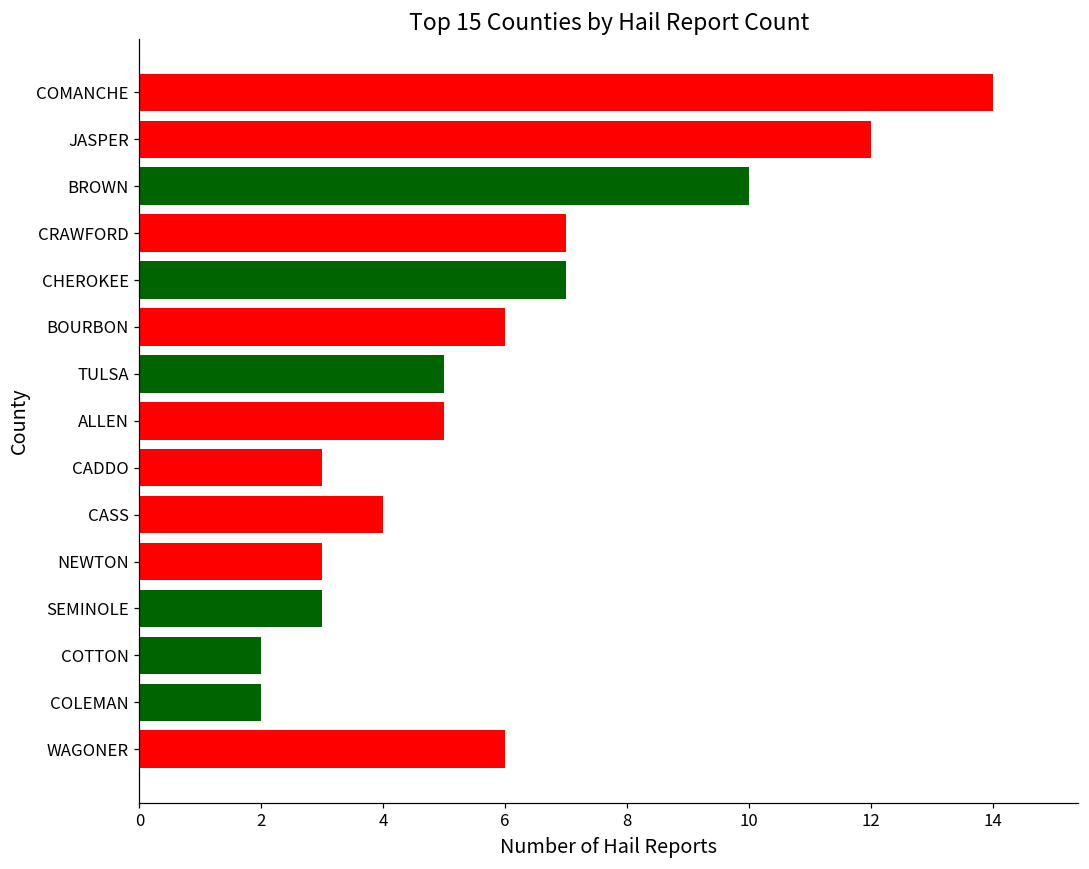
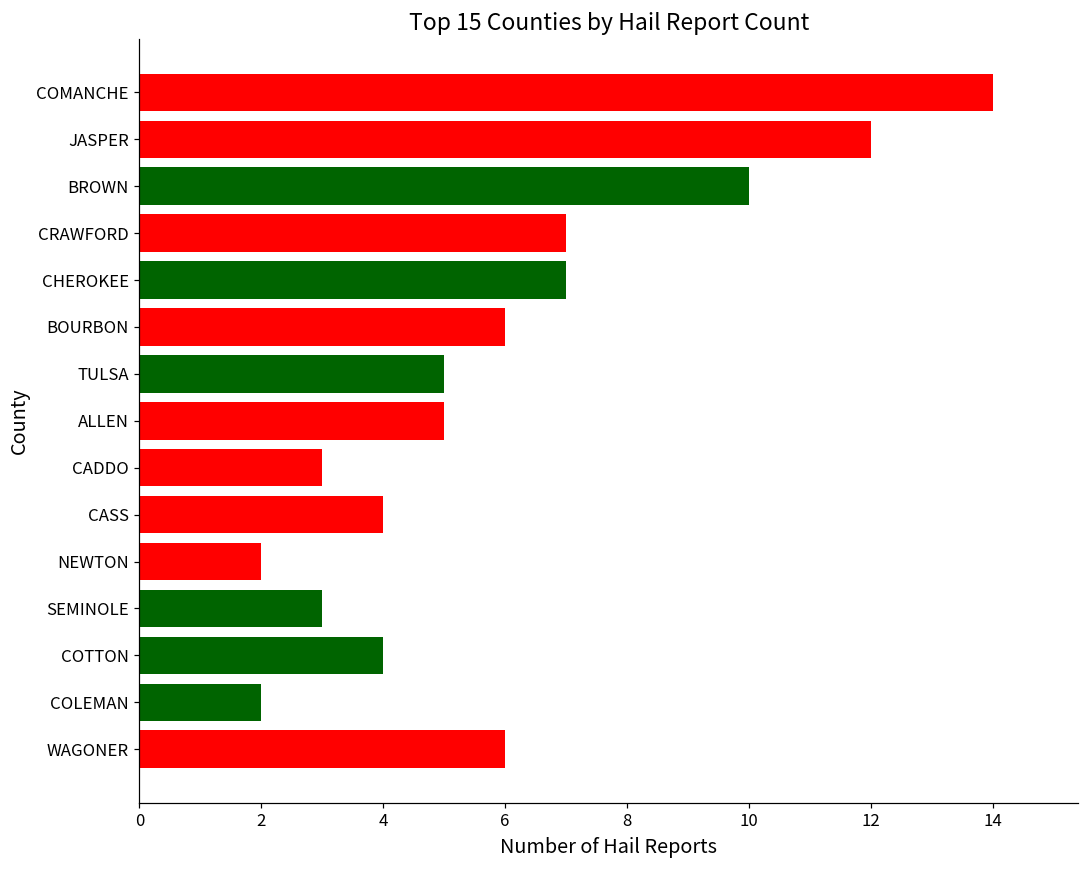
NEWTON: 3 -> 2
COTTON: 2 -> 4
